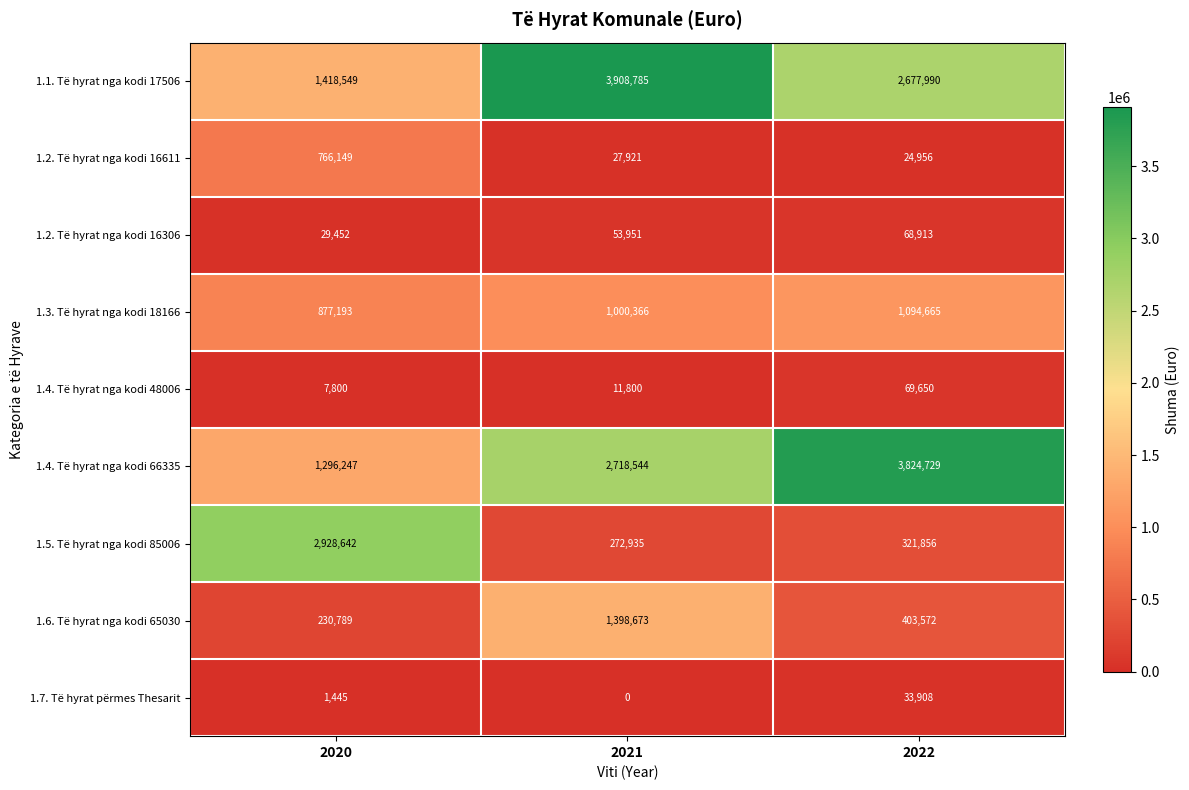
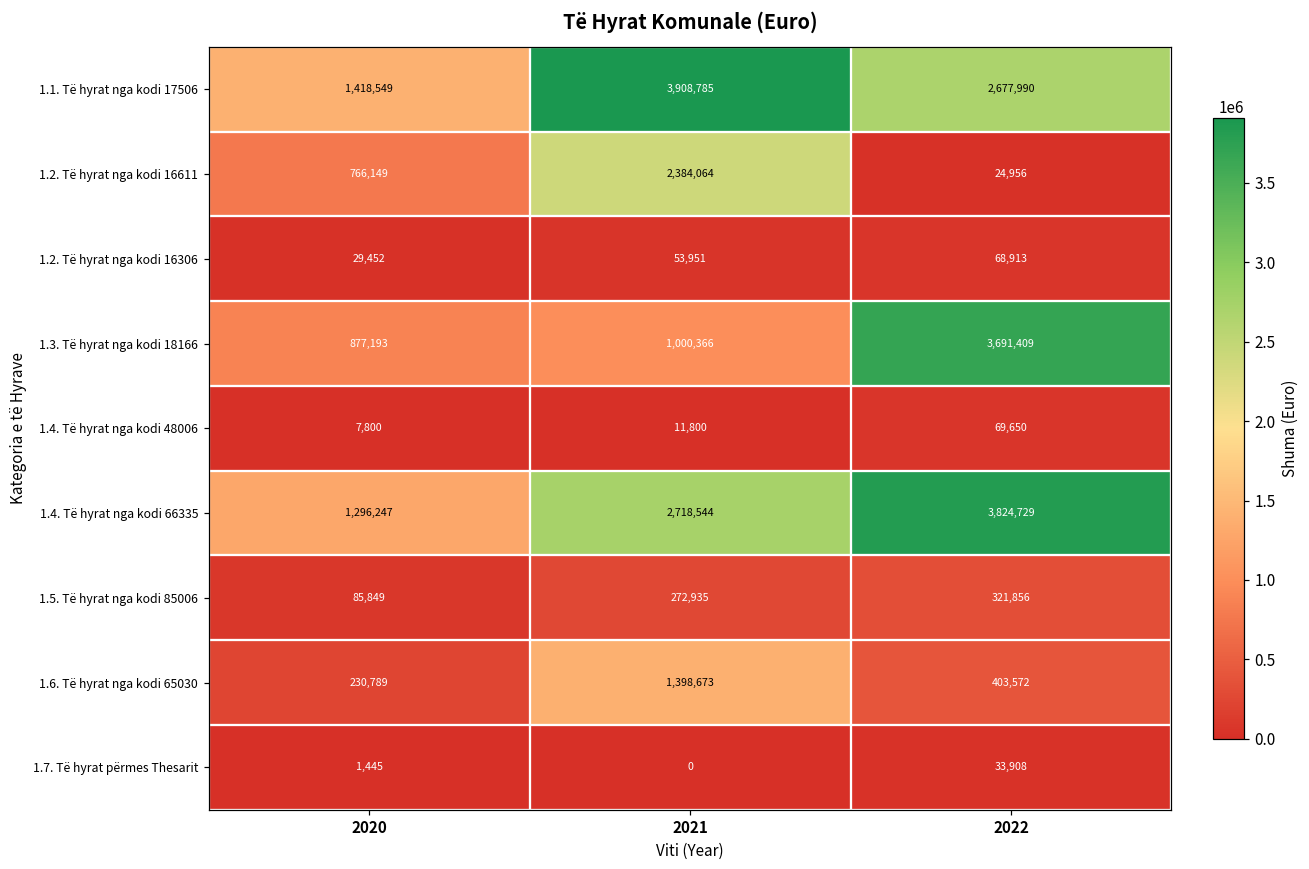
1.2. Të hyrat nga kodi 16611, 2021: 27,921 -> 2,384,064
1.3. Të hyrat nga kodi 18166, 2022: 1,094,665 -> 3,691,409
1.5. Të hyrat nga kodi 85006, 2020: 2,928,642 -> 85,849
